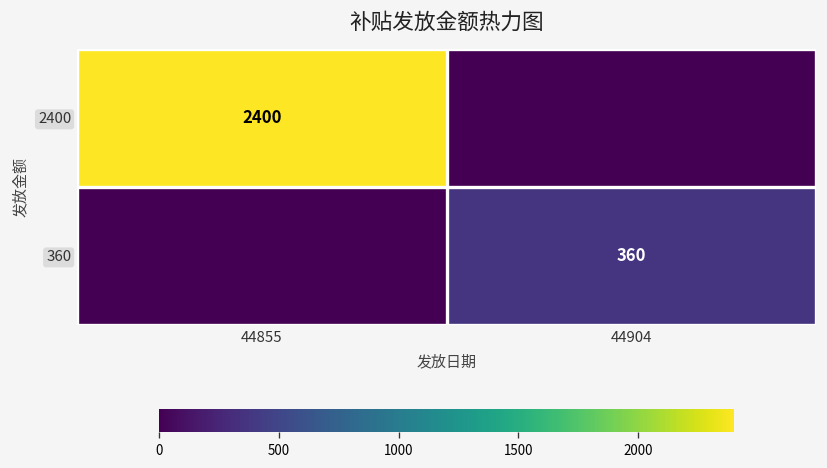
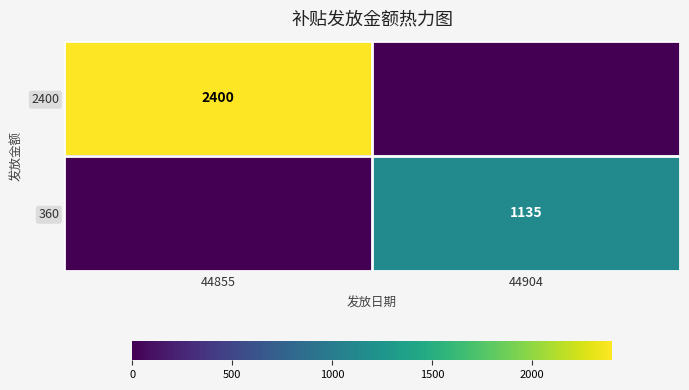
360, 44904: 360 -> 1135
